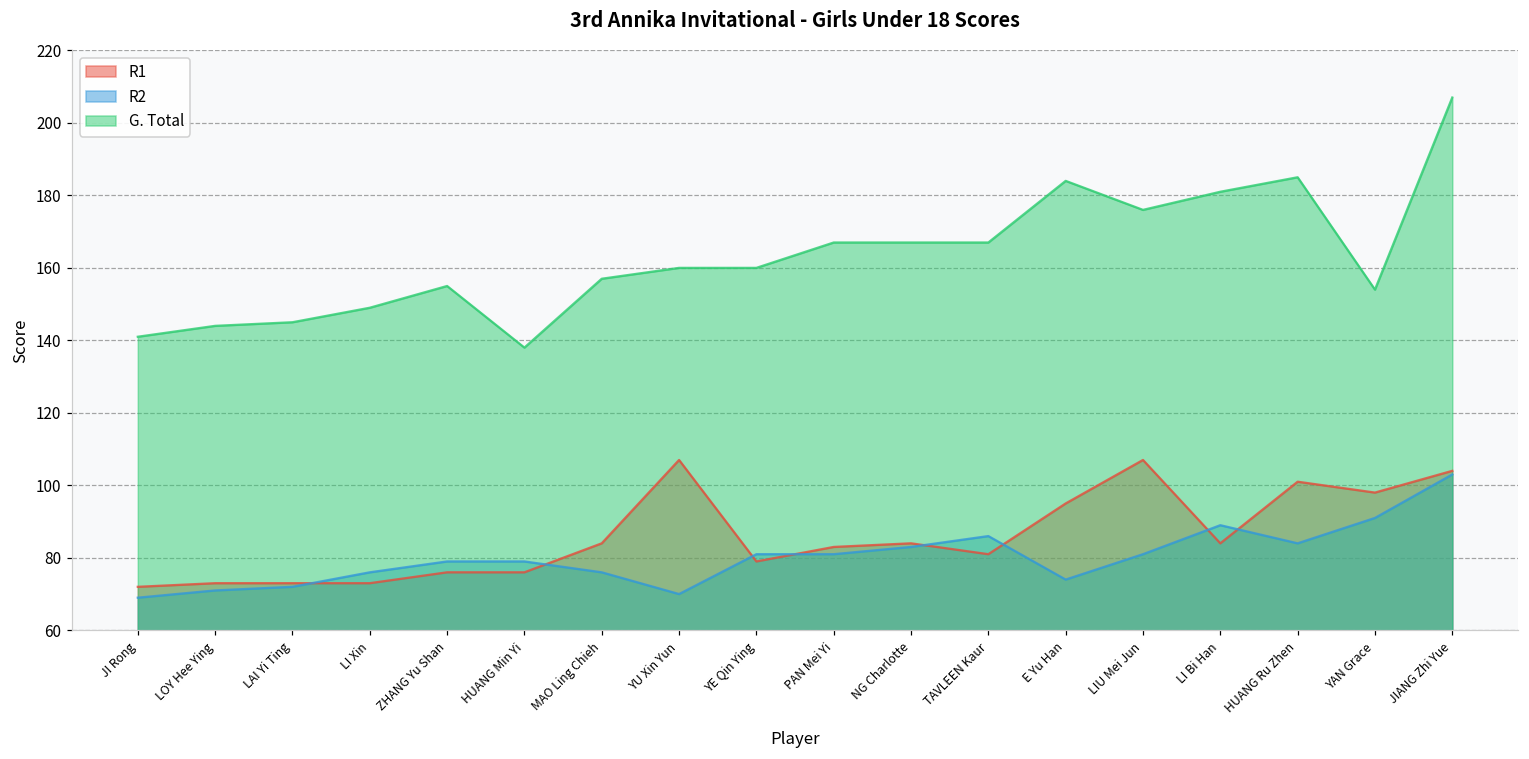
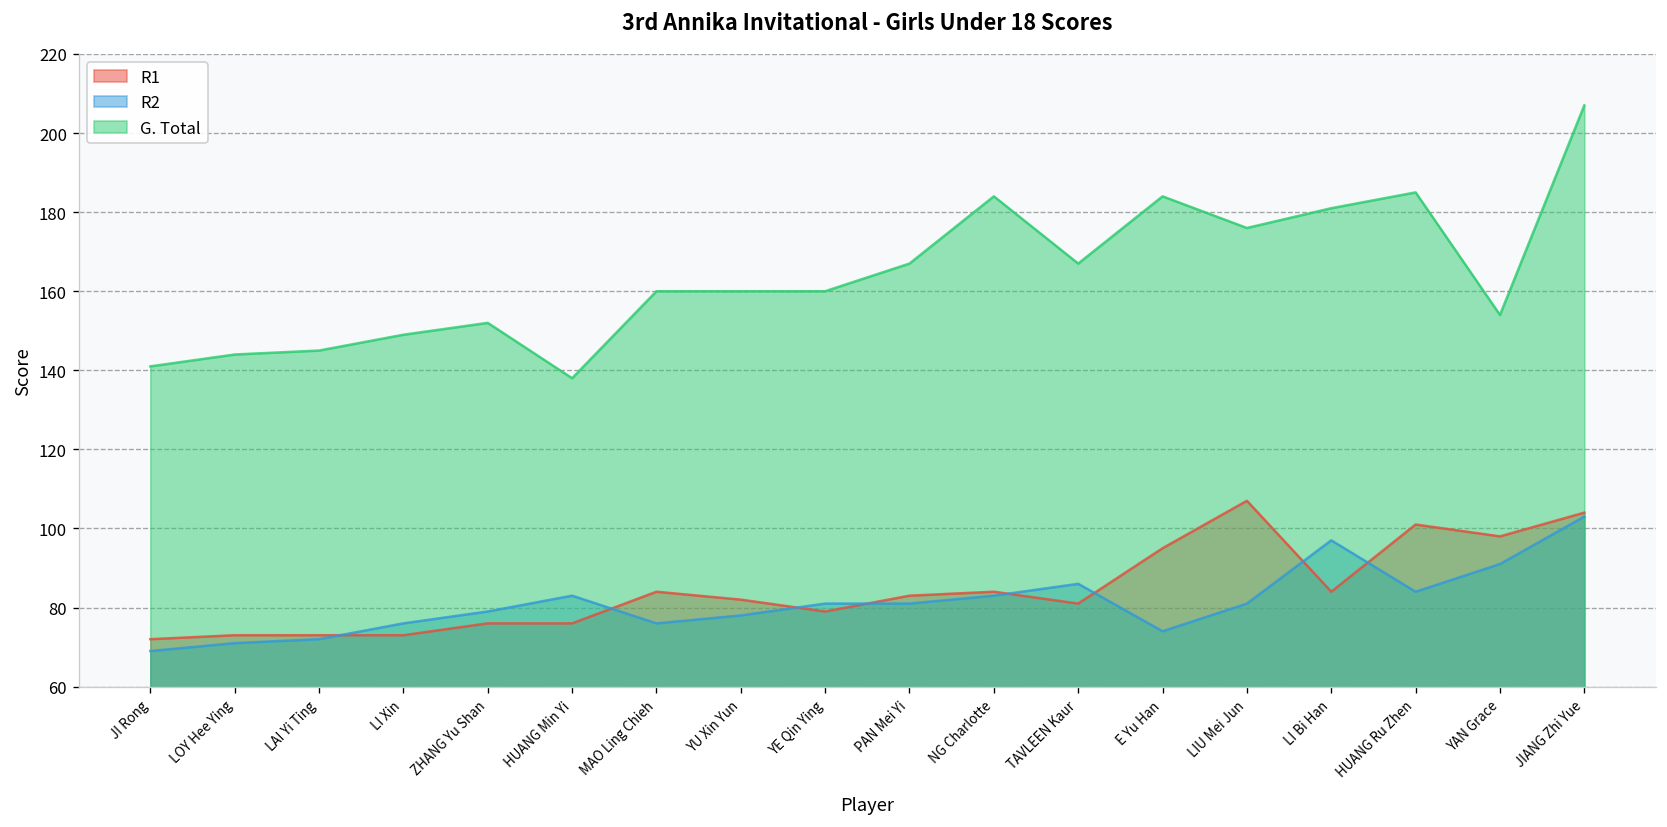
G. Total, ZHANG Yu Shan: 155 -> 152
R2, HUANG Min Yi: 79 -> 83
G. Total, MAO Ling Chieh: 157 -> 160
R1, YU Xin Yun: 107 -> 82
R2, YU Xin Yun: 70 -> 78
G. Total, NG Charlotte: 167 -> 184
R2, LI Bi Han: 89 -> 97
